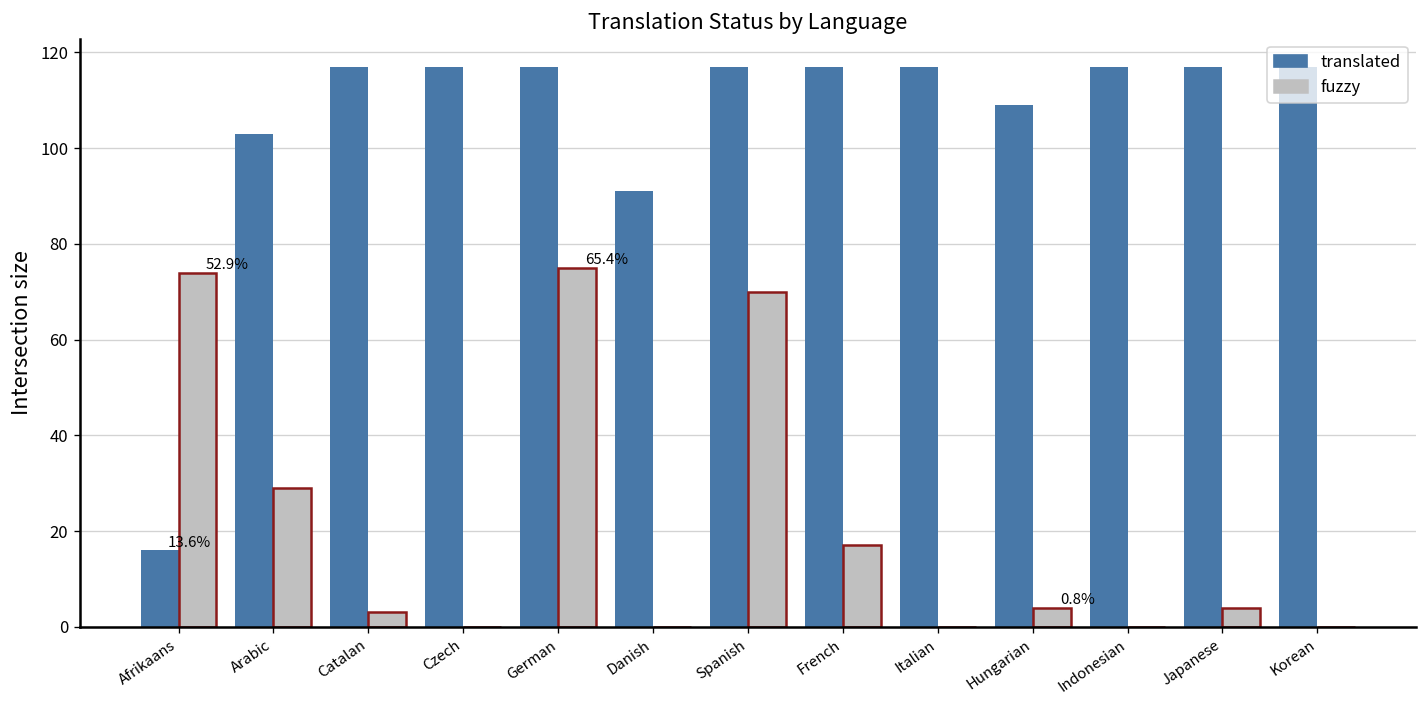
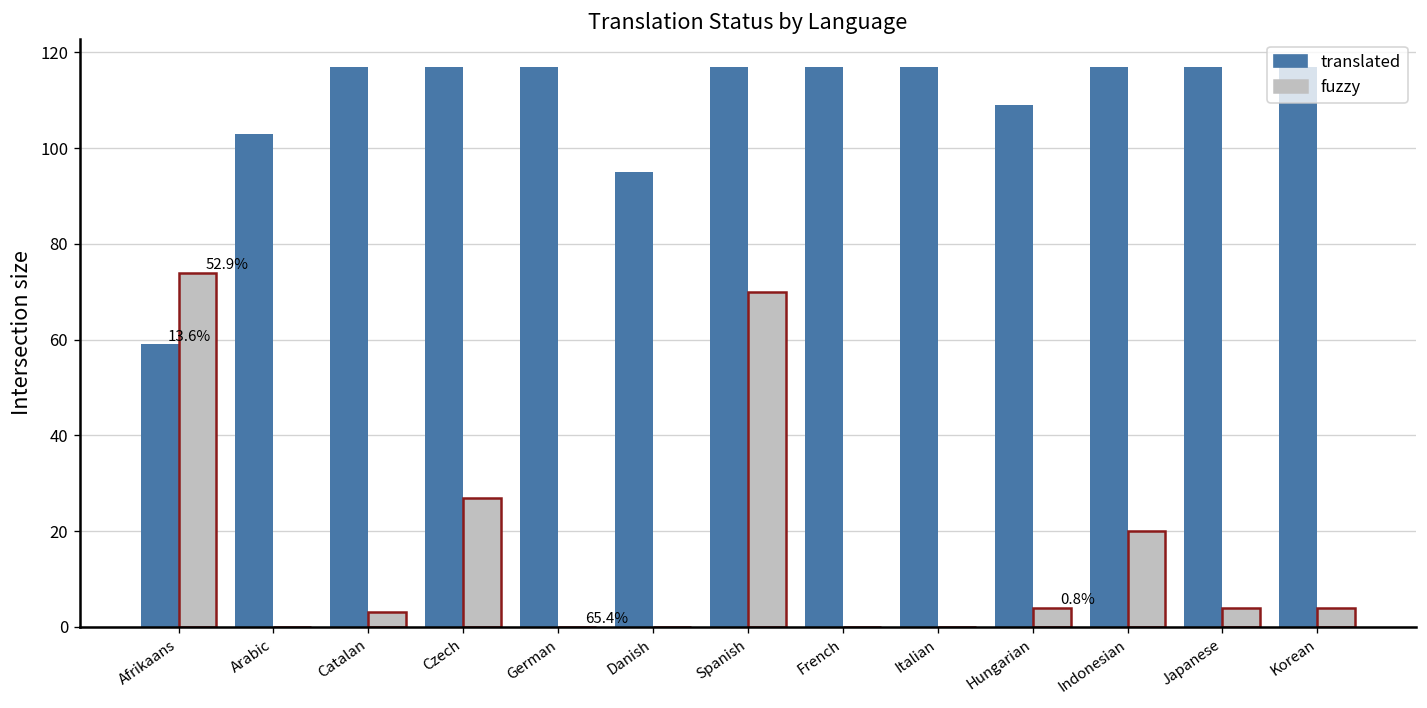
translated, Afrikaans: 16 -> 59
fuzzy, Arabic: 29 -> 0
fuzzy, Czech: 0 -> 27
fuzzy, German: 75 -> 0
translated, Danish: 91 -> 95
fuzzy, French: 17 -> 0
fuzzy, Indonesian: 0 -> 20
fuzzy, Korean: 0 -> 4
